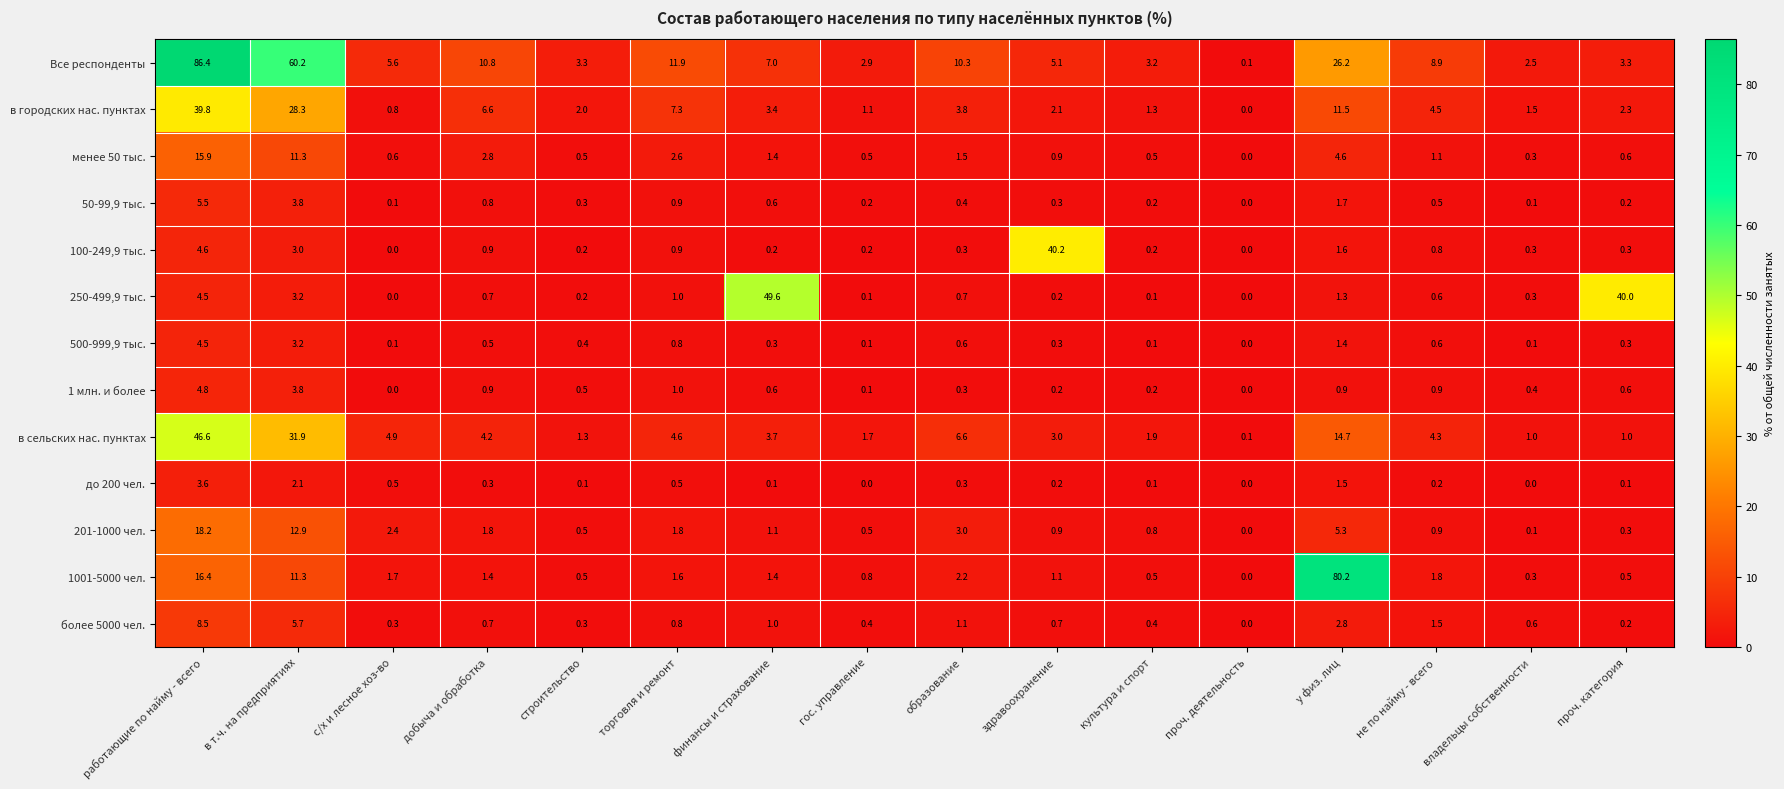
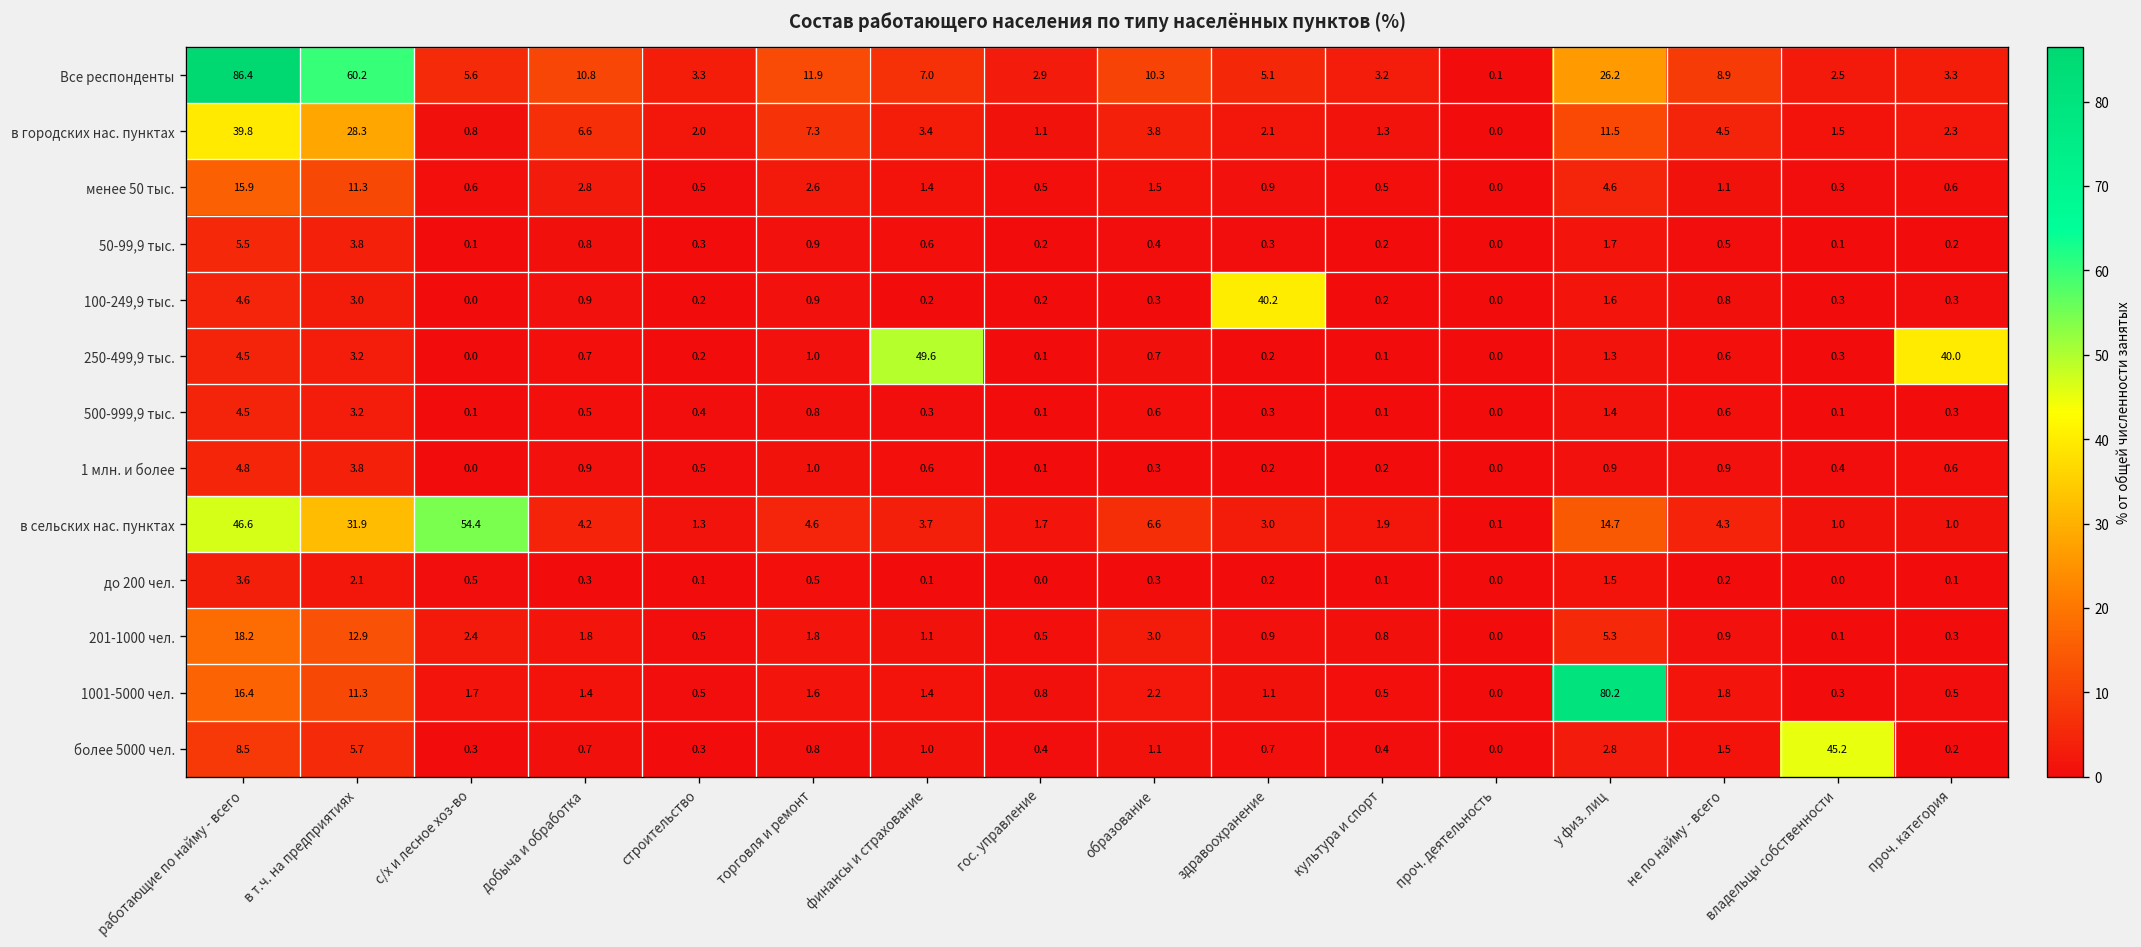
в сельских нас. пунктах, с/х и лесное хоз-во: 4.9 -> 54.4
более 5000 чел., владельцы собственности: 0.6 -> 45.2
